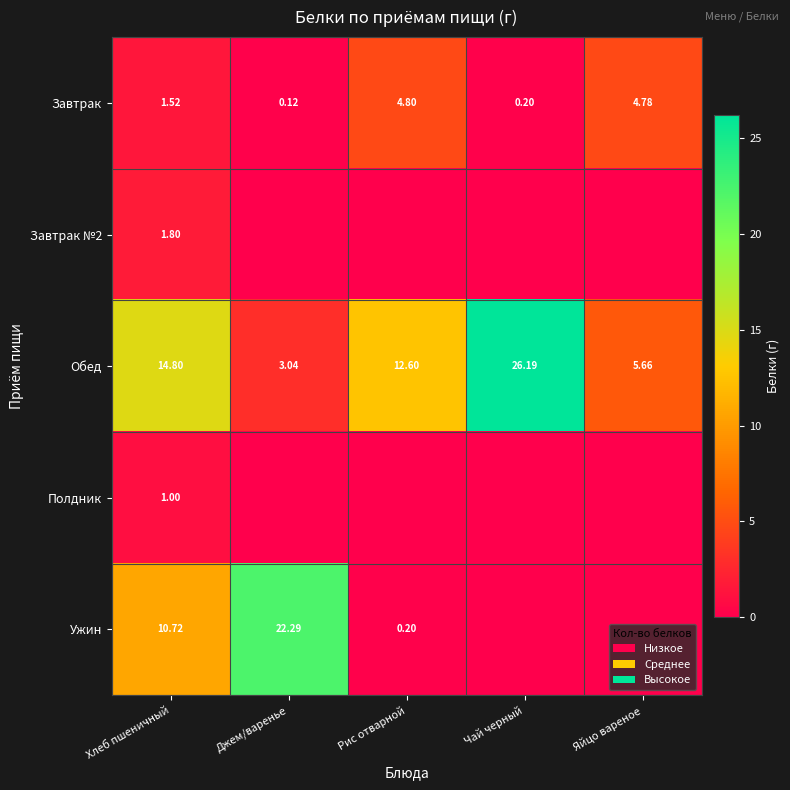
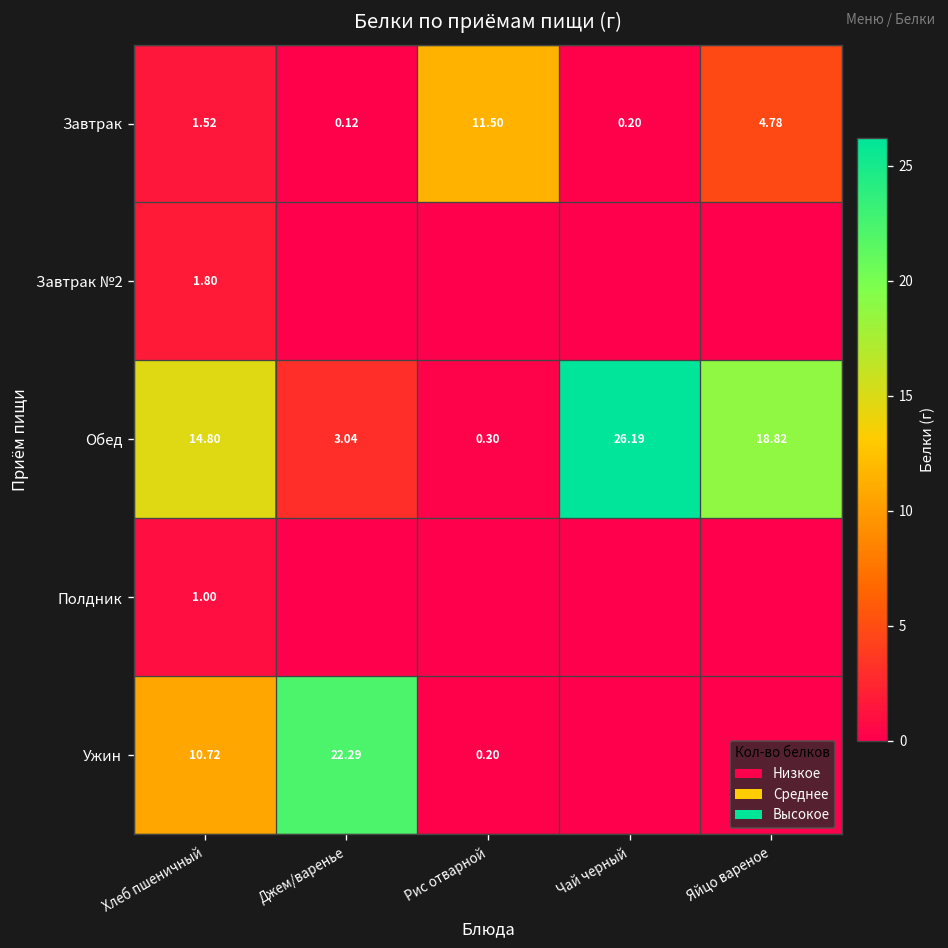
Завтрак, Рис отварной: 4.80 -> 11.50
Обед, Рис отварной: 12.60 -> 0.30
Обед, Яйцо вареное: 5.66 -> 18.82
